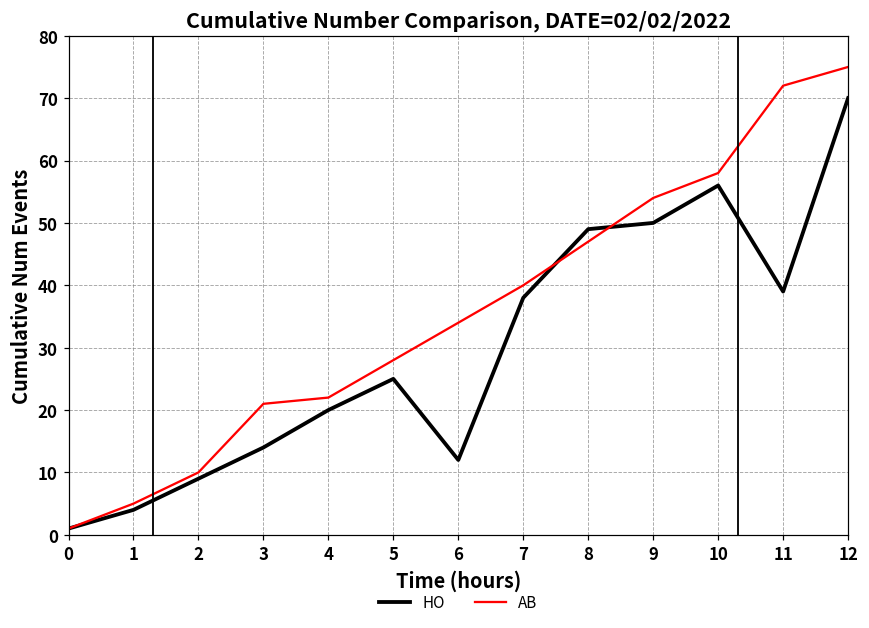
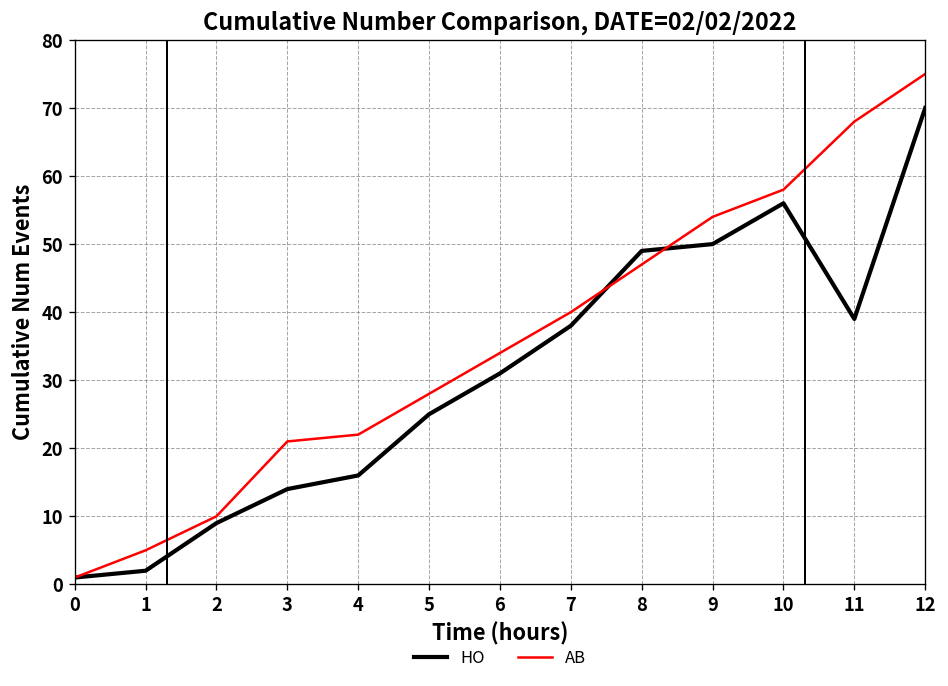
HO, 1: 4 -> 2
HO, 4: 20 -> 16
HO, 6: 12 -> 31
AB, 11: 72 -> 68
